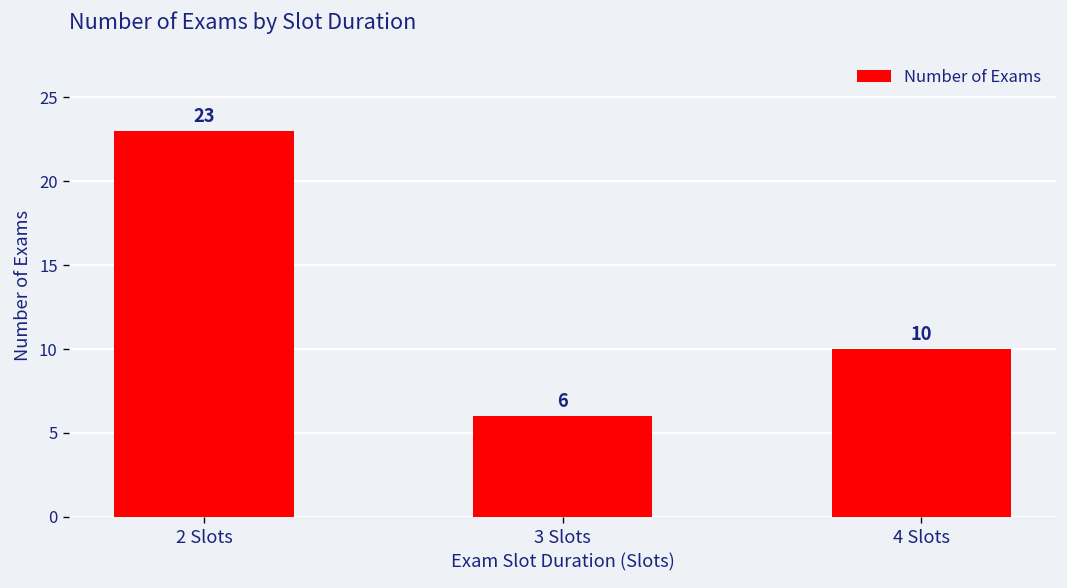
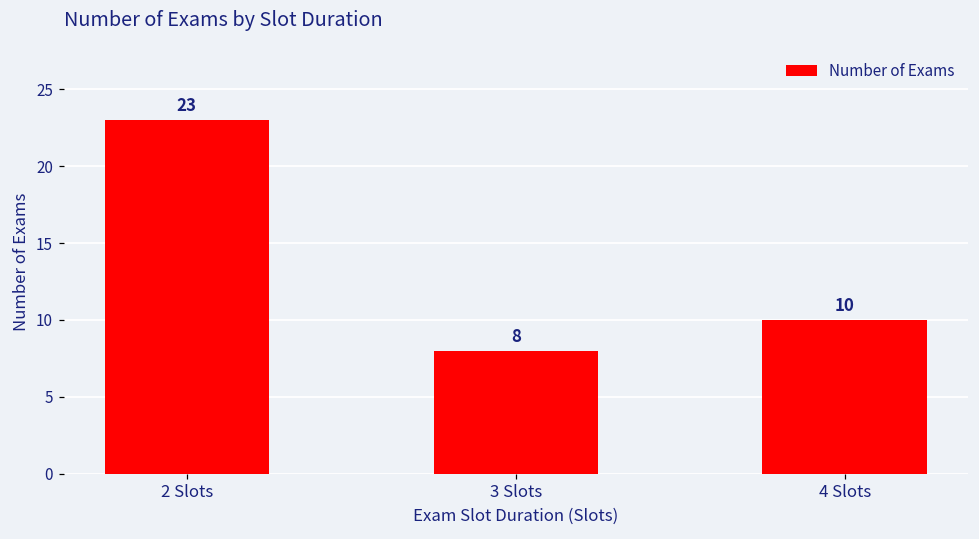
3 Slots: 6 -> 8
